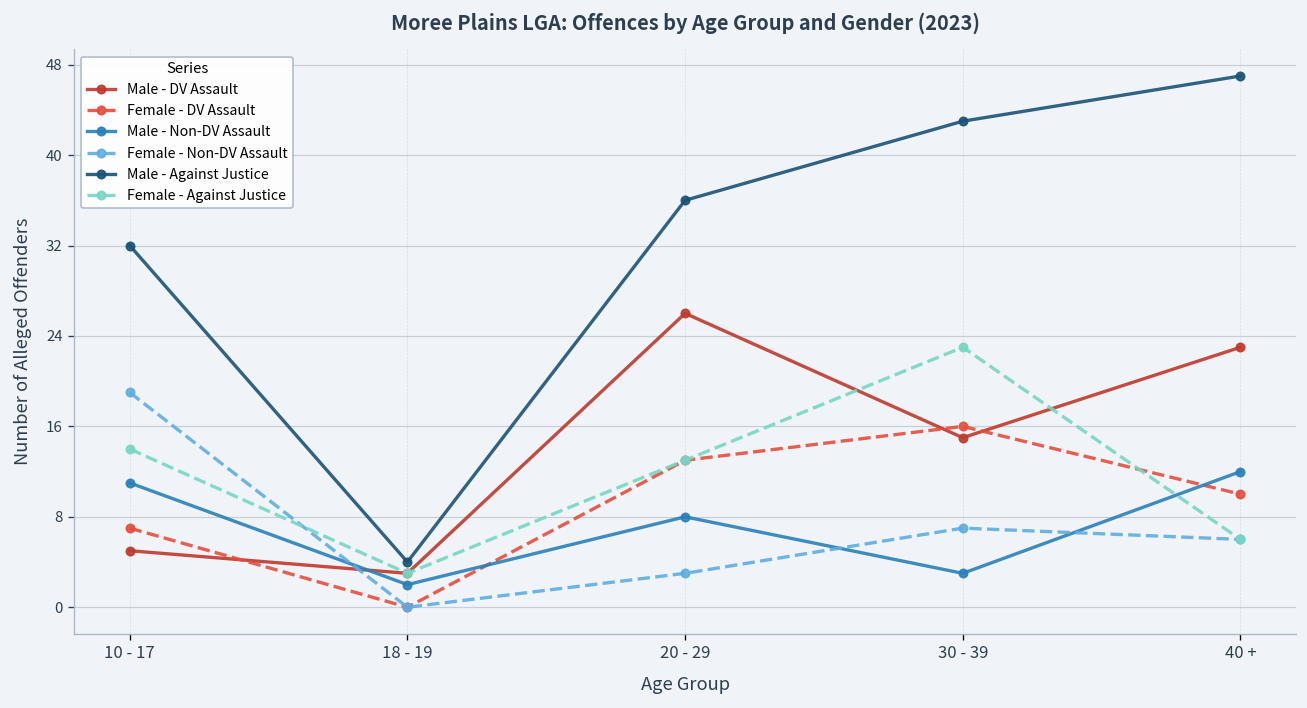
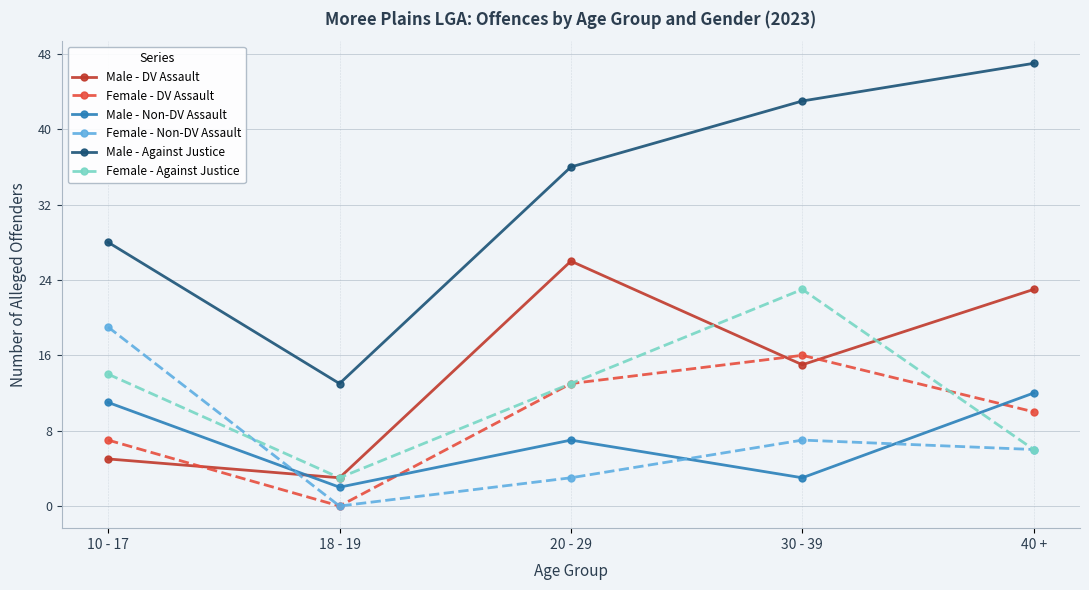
Male - Against Justice, 10 - 17: 32 -> 28
Male - Against Justice, 18 - 19: 4 -> 13
Male - Non-DV Assault, 20 - 29: 8 -> 7
